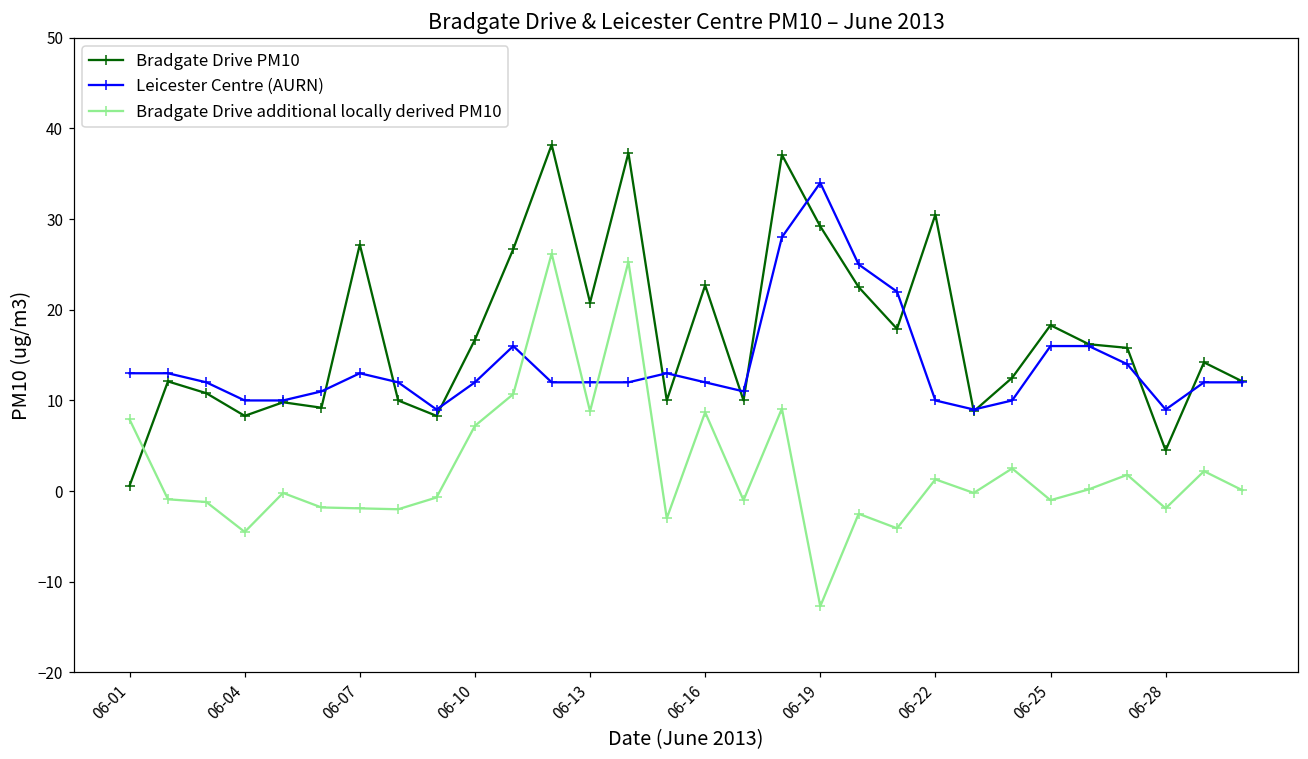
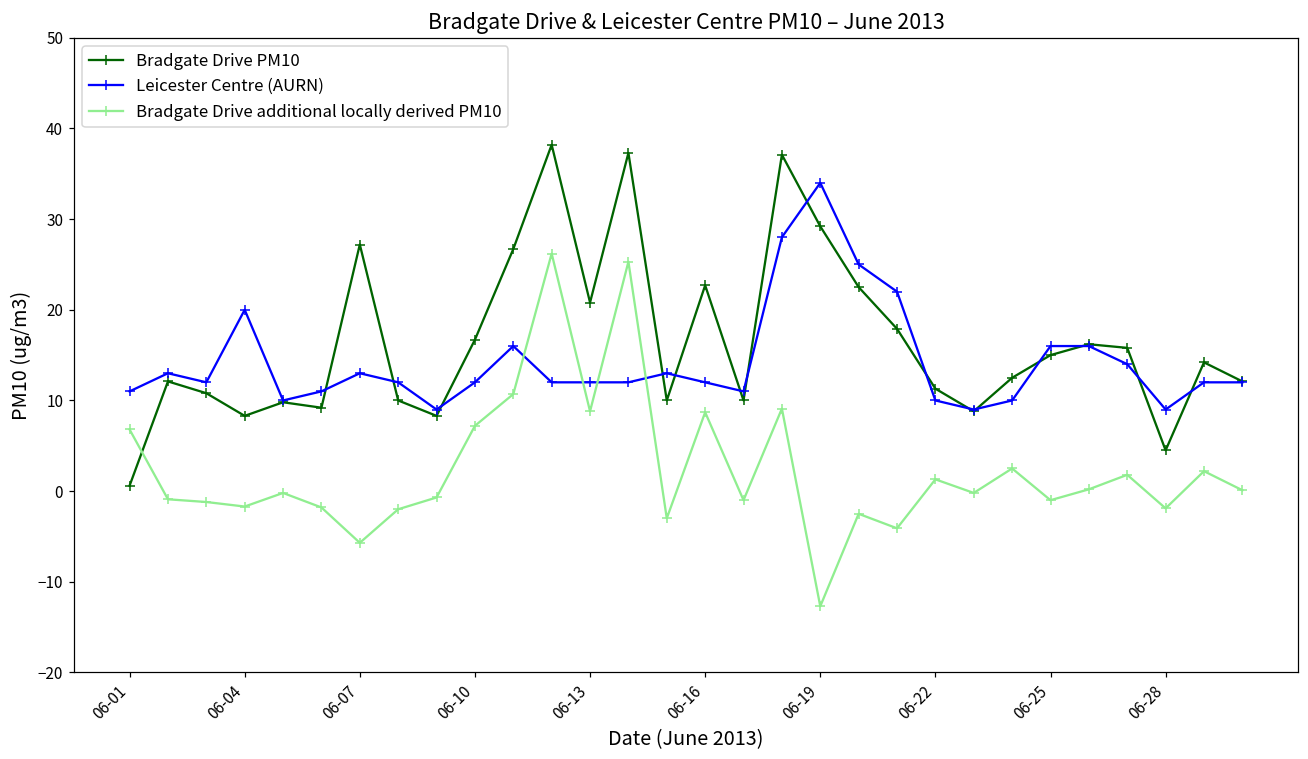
Leicester Centre (AURN), 06-01: 13 -> 11
Bradgate Drive additional locally derived PM10, 06-01: 8 -> 7
Leicester Centre (AURN), 06-04: 10 -> 20
Bradgate Drive additional locally derived PM10, 06-04: -5 -> -2
Bradgate Drive additional locally derived PM10, 06-07: -2 -> -6
Bradgate Drive PM10, 06-22: 31 -> 11
Bradgate Drive PM10, 06-25: 18 -> 15
